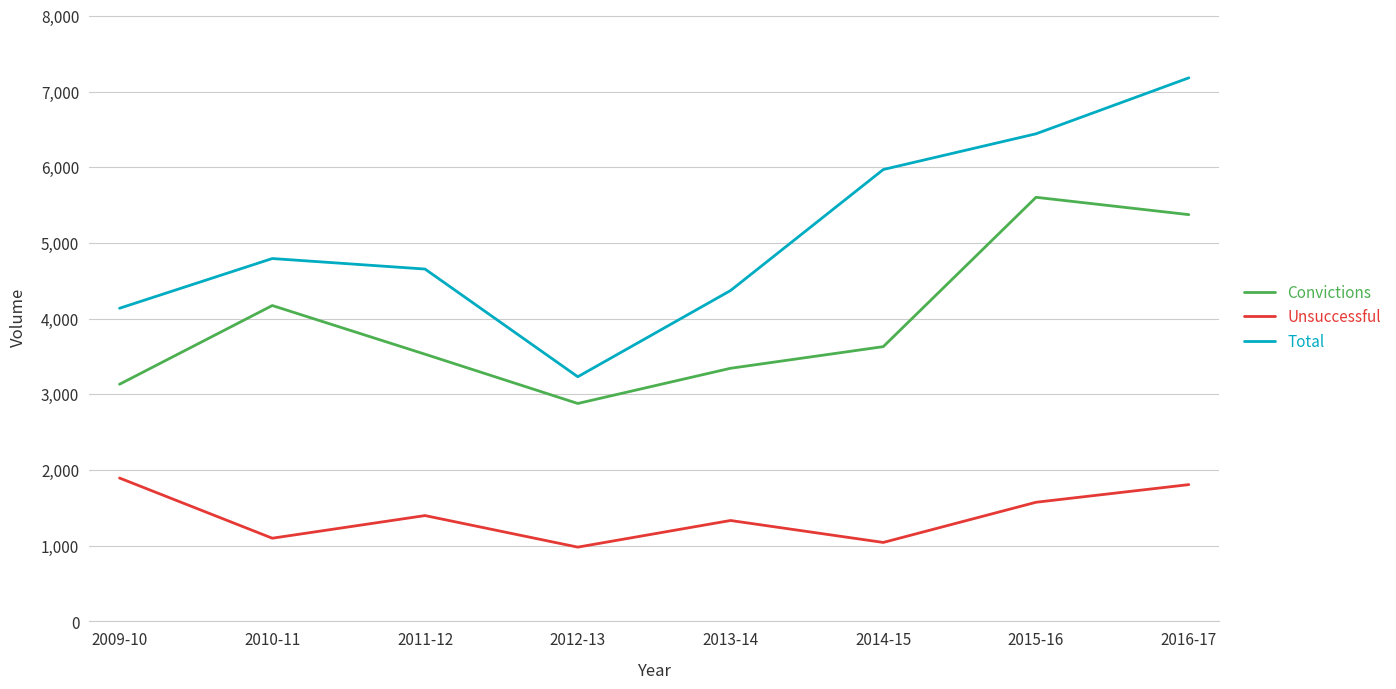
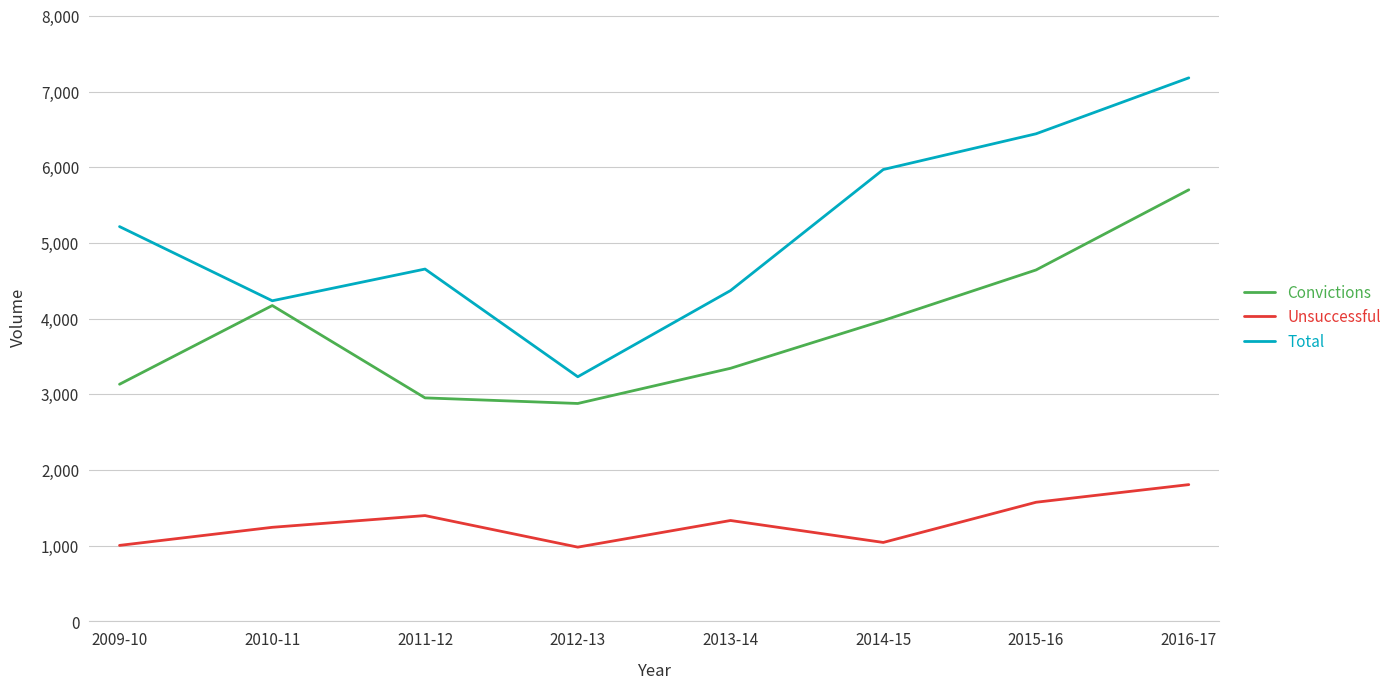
Unsuccessful, 2009-10: 1,900 -> 1,000
Total, 2009-10: 4,100 -> 5,200
Unsuccessful, 2010-11: 1,100 -> 1,200
Total, 2010-11: 4,800 -> 4,200
Convictions, 2011-12: 3,500 -> 3,000
Convictions, 2014-15: 3,600 -> 4,000
Convictions, 2015-16: 5,600 -> 4,600
Convictions, 2016-17: 5,400 -> 5,700
